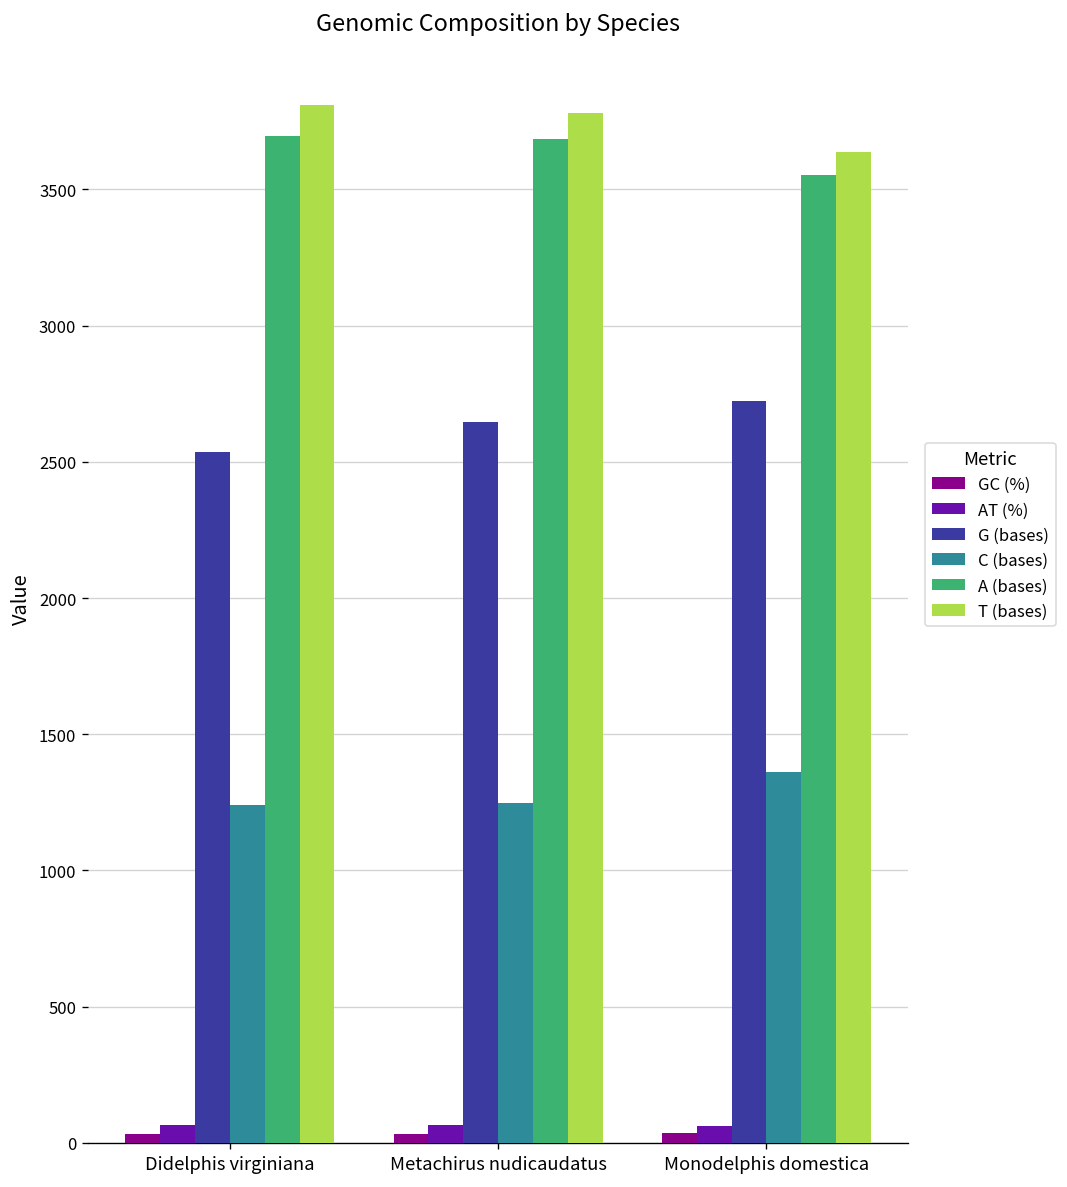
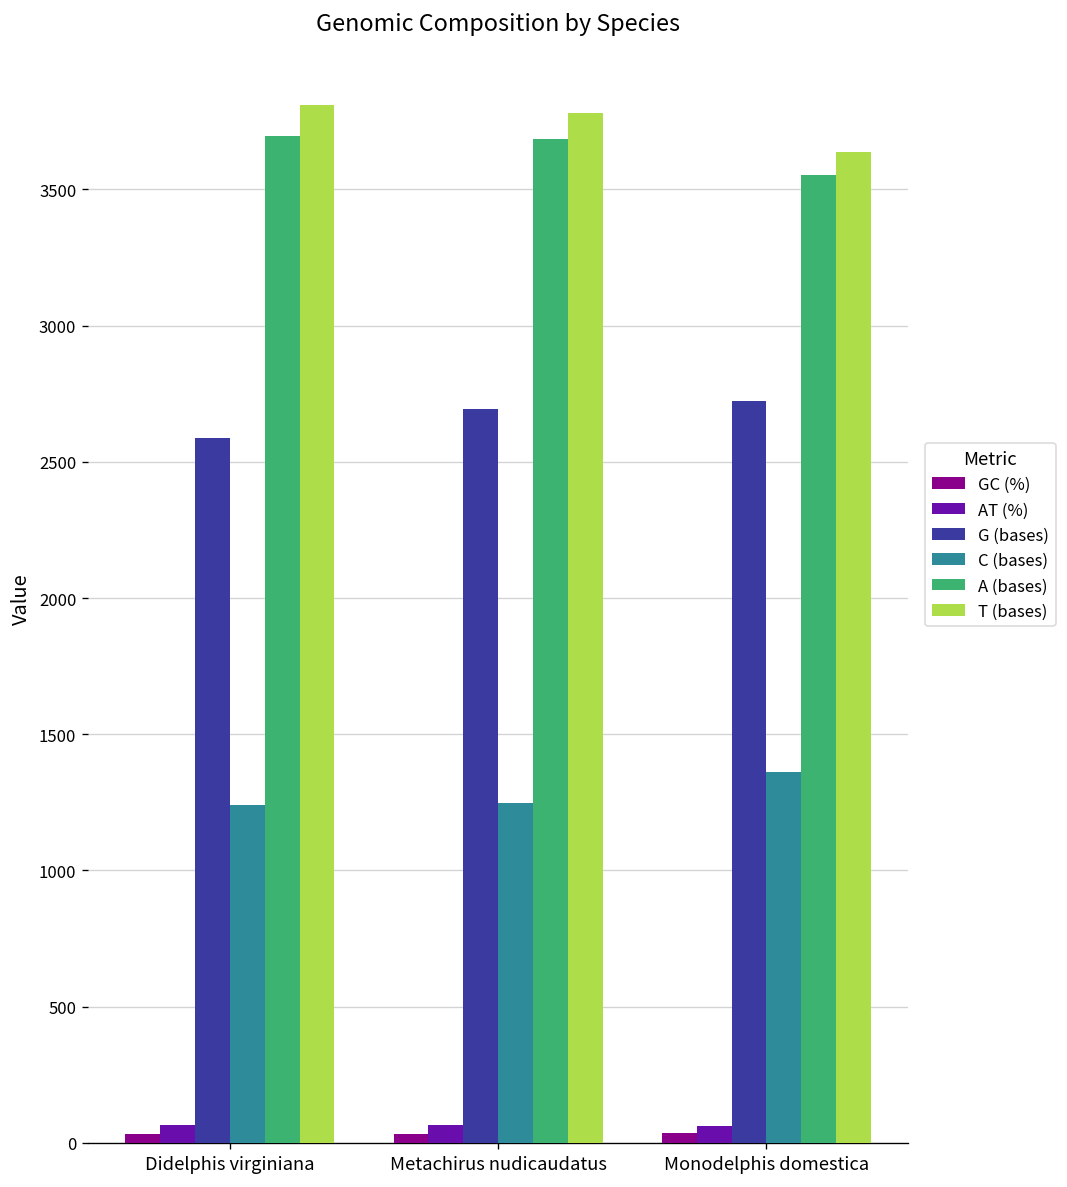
G (bases), Didelphis virginiana: 2540 -> 2590
G (bases), Metachirus nudicaudatus: 2650 -> 2690
